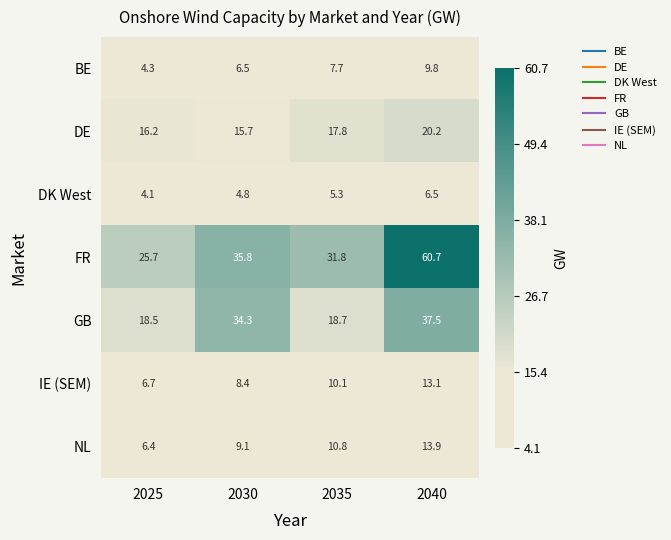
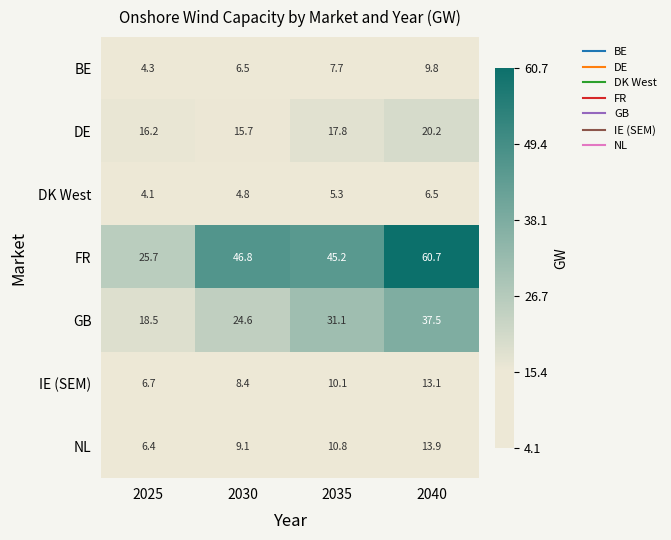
FR, 2030: 35.8 -> 46.8
FR, 2035: 31.8 -> 45.2
GB, 2030: 34.3 -> 24.6
GB, 2035: 18.7 -> 31.1
